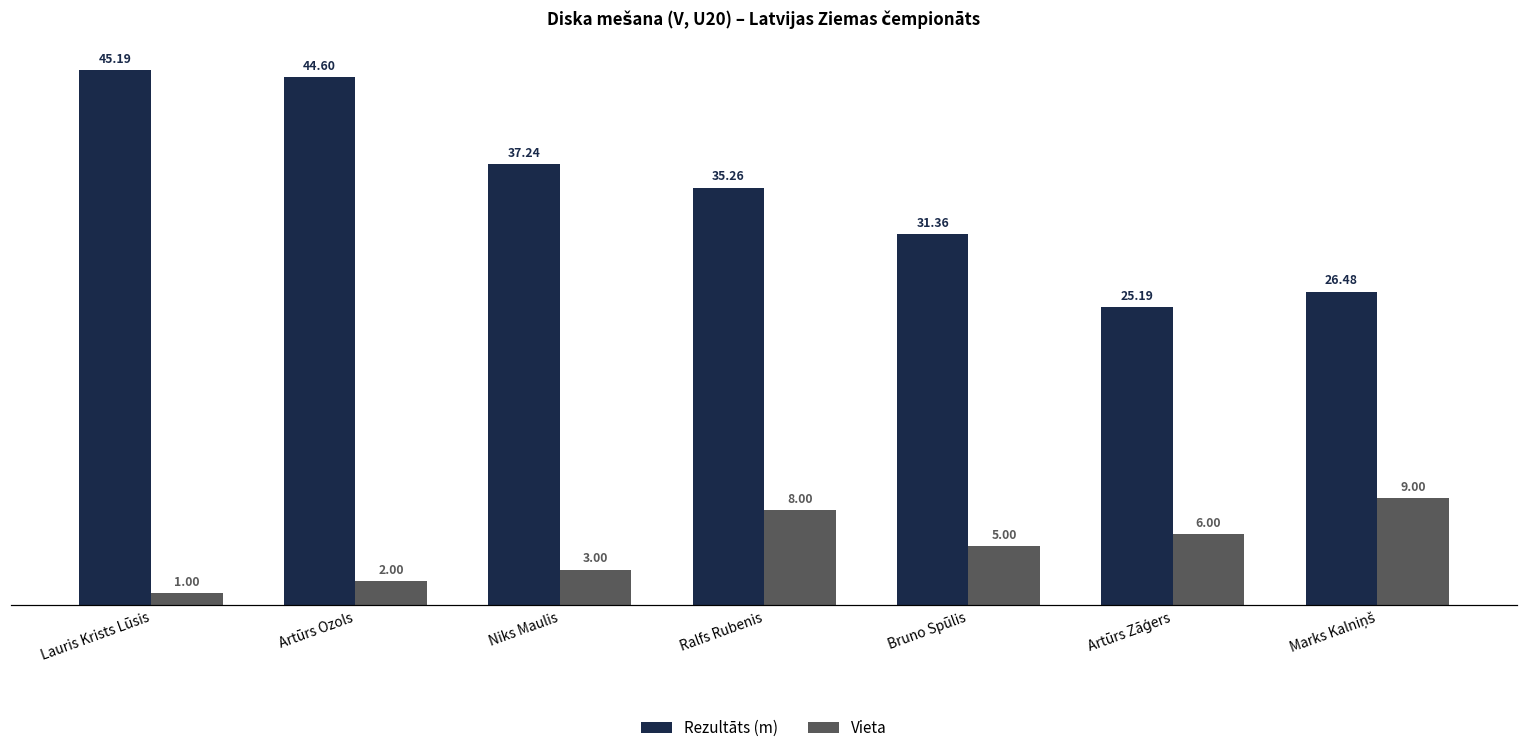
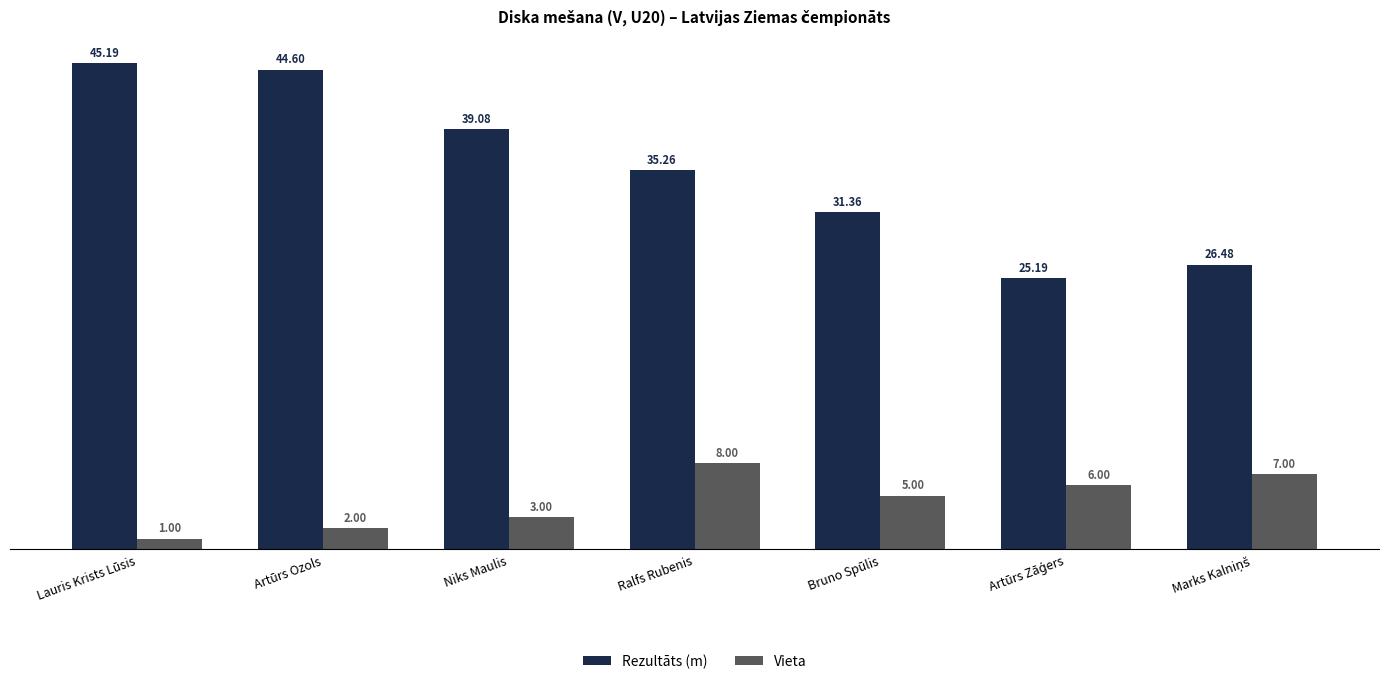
Rezultāts (m), Niks Maulis: 37.24 -> 39.08
Vieta, Marks Kalniņš: 9.00 -> 7.00
